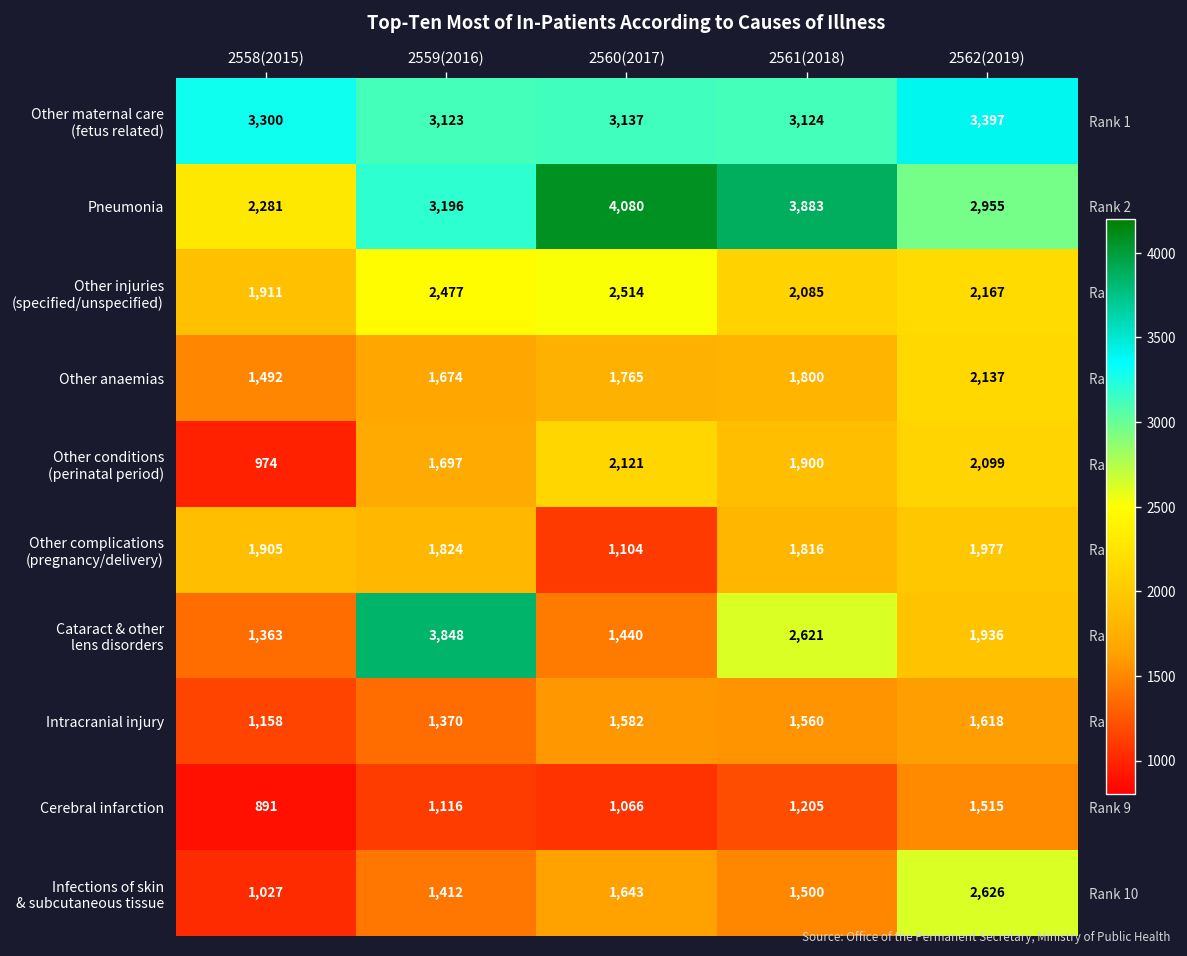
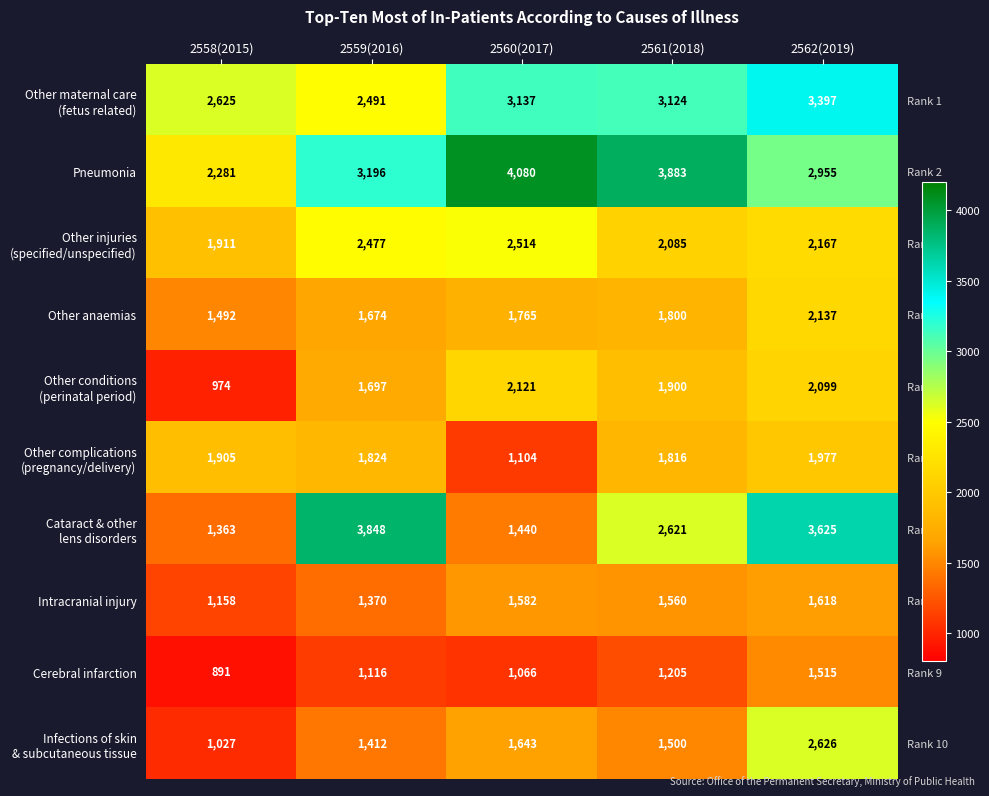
Other maternal care (fetus related), 2558(2015): 3,300 -> 2,625
Other maternal care (fetus related), 2559(2016): 3,123 -> 2,491
Cataract & other lens disorders, 2562(2019): 1,936 -> 3,625
